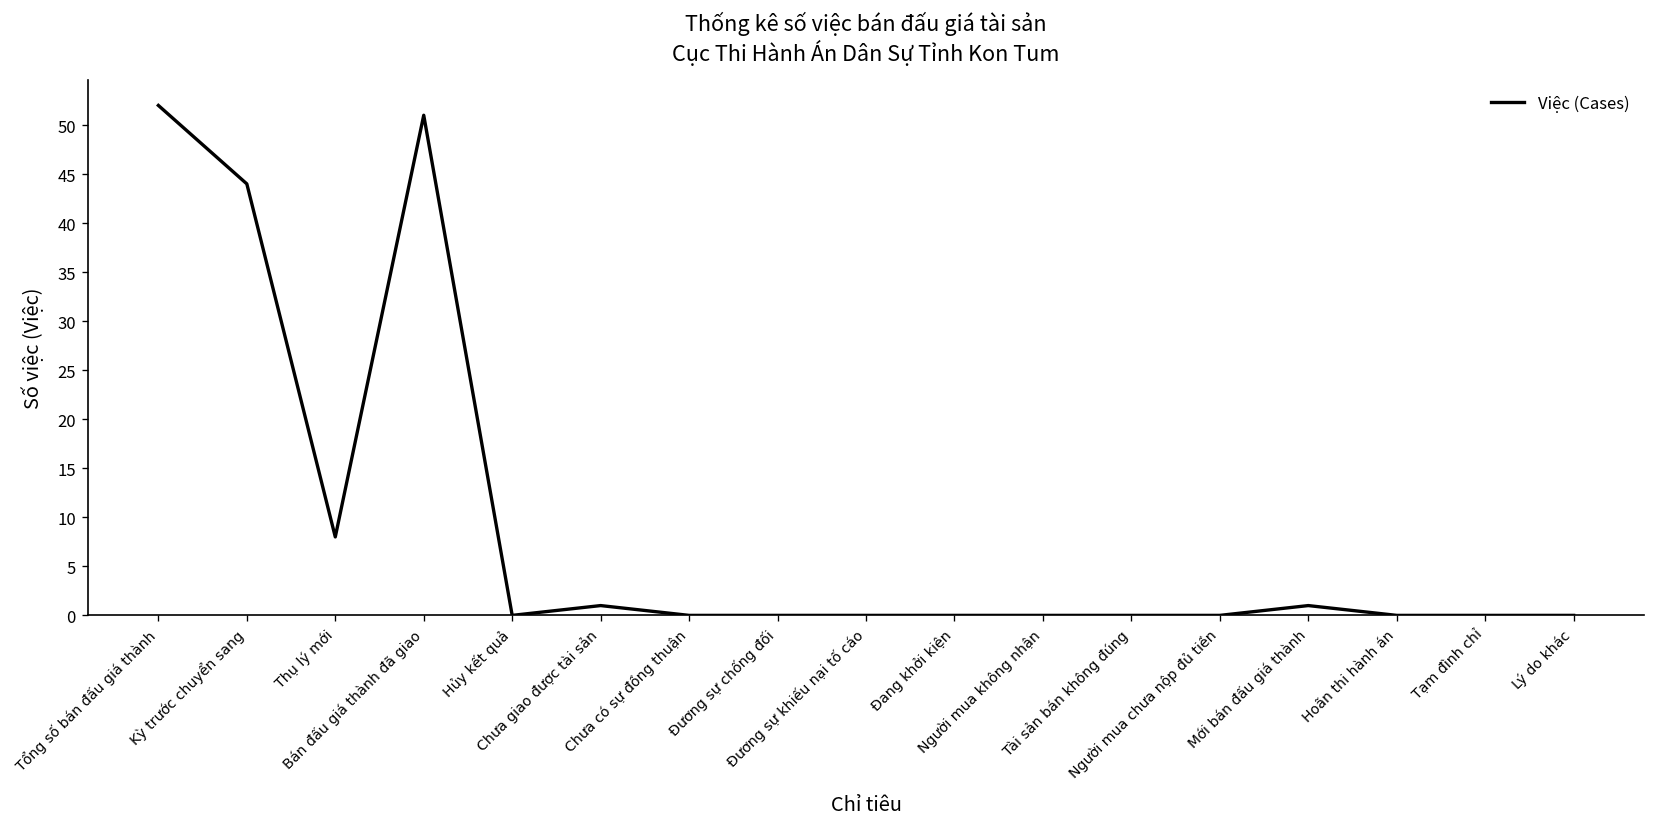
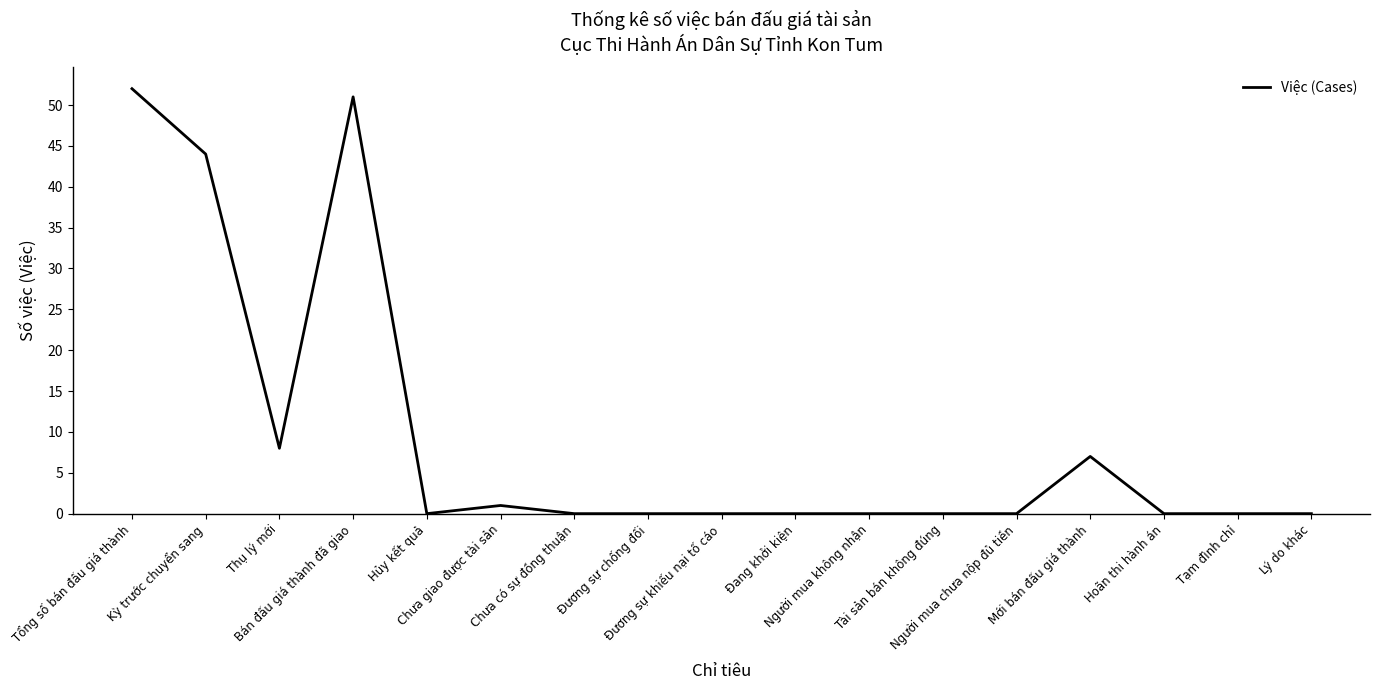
Mới bán đấu giá thành: 1 -> 7
